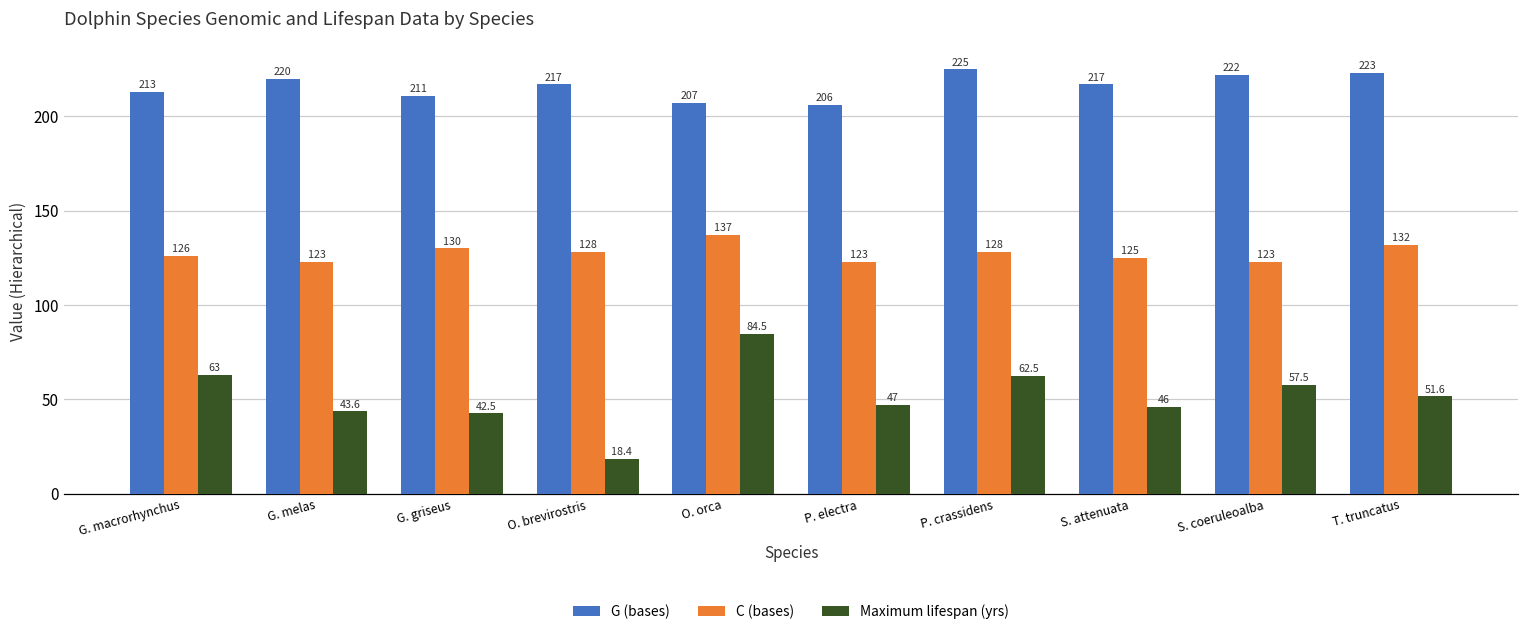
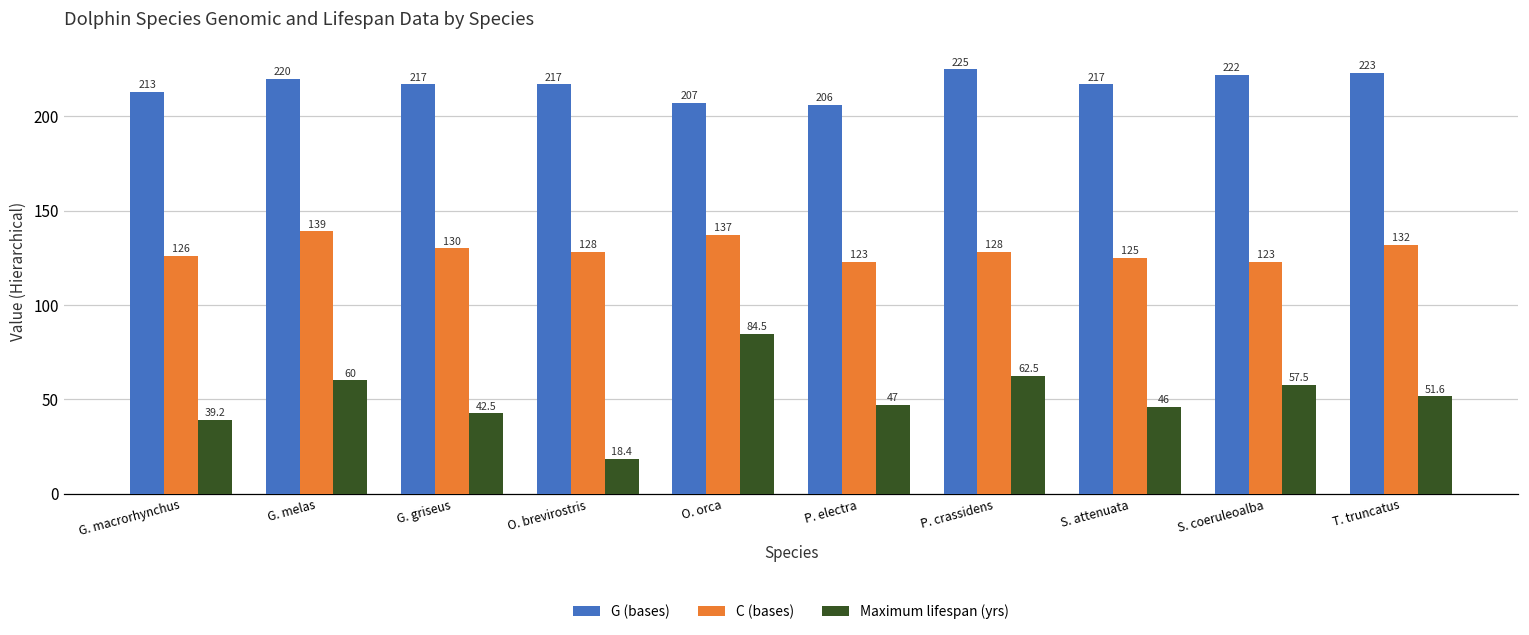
Maximum lifespan (yrs), G. macrorhynchus: 63 -> 39.2
C (bases), G. melas: 123 -> 139
Maximum lifespan (yrs), G. melas: 43.6 -> 60
G (bases), G. griseus: 211 -> 217
